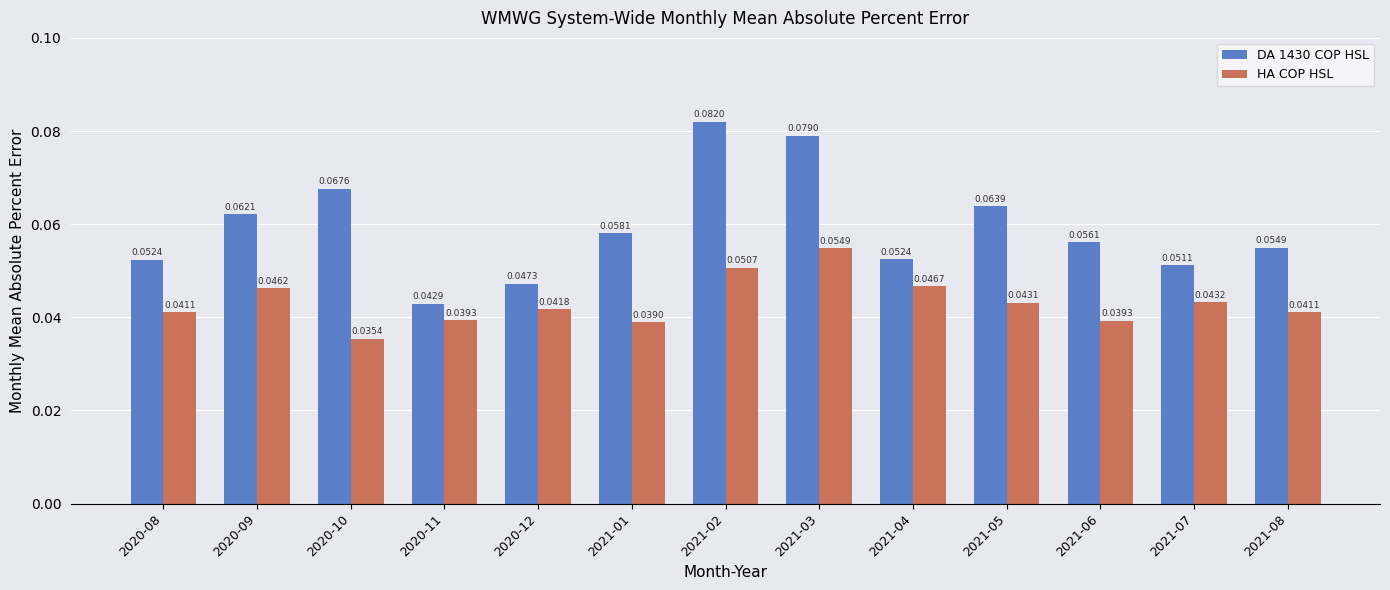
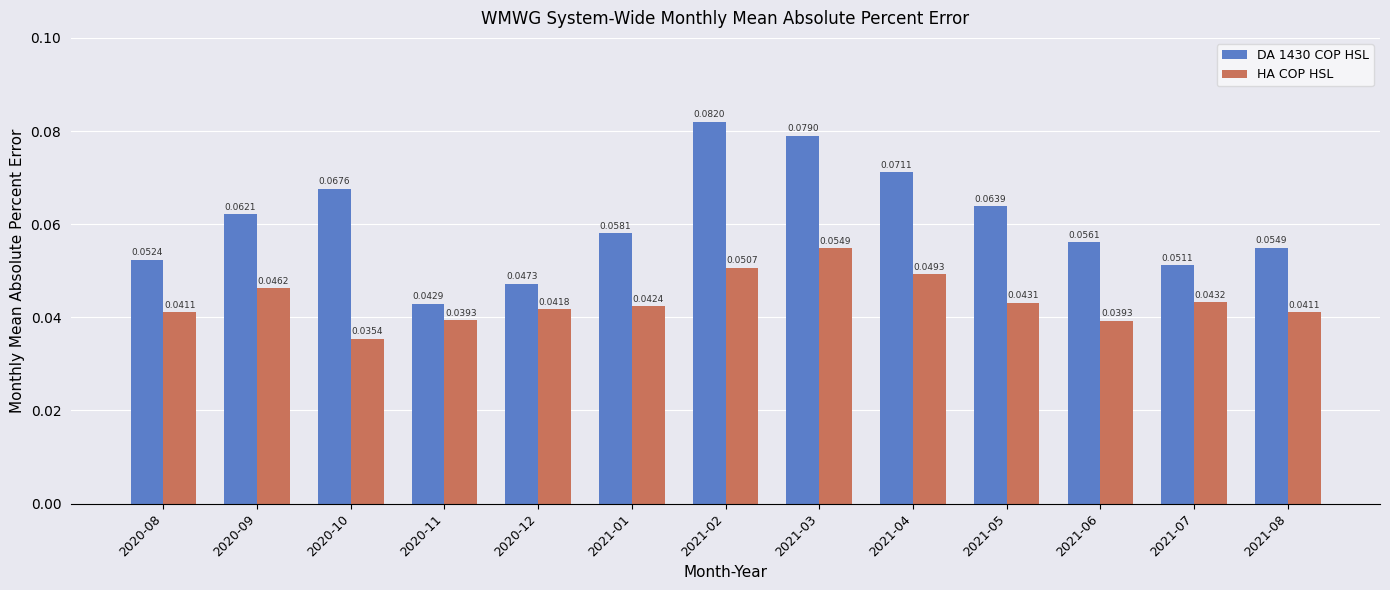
HA COP HSL, 2021-01: 0.0390 -> 0.0424
DA 1430 COP HSL, 2021-04: 0.0524 -> 0.0711
HA COP HSL, 2021-04: 0.0467 -> 0.0493
